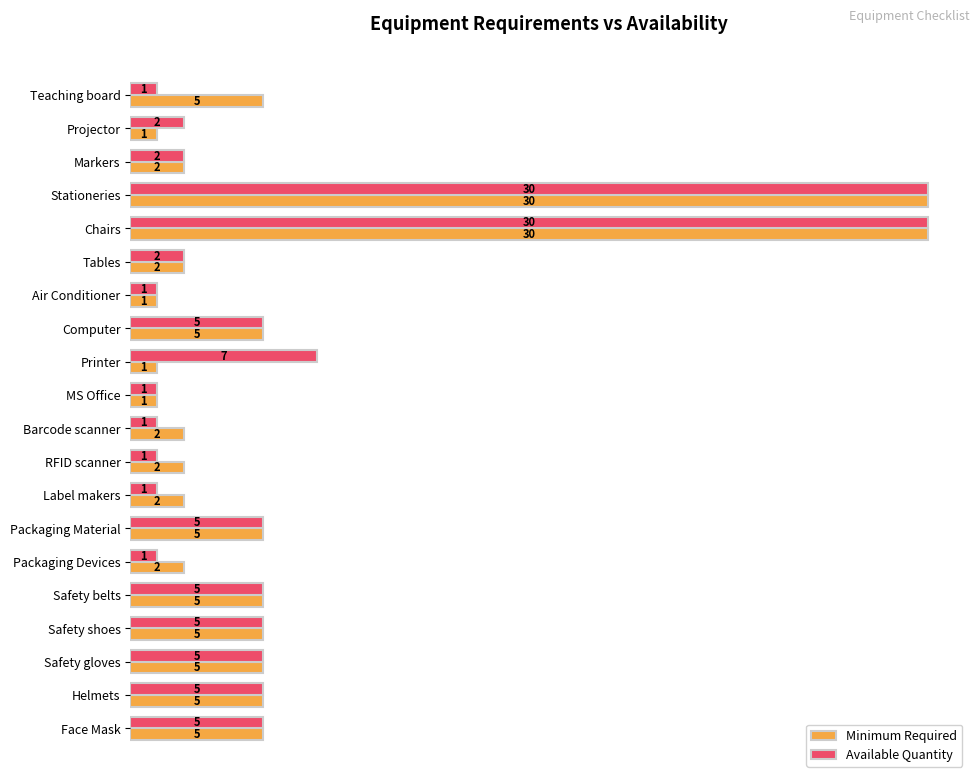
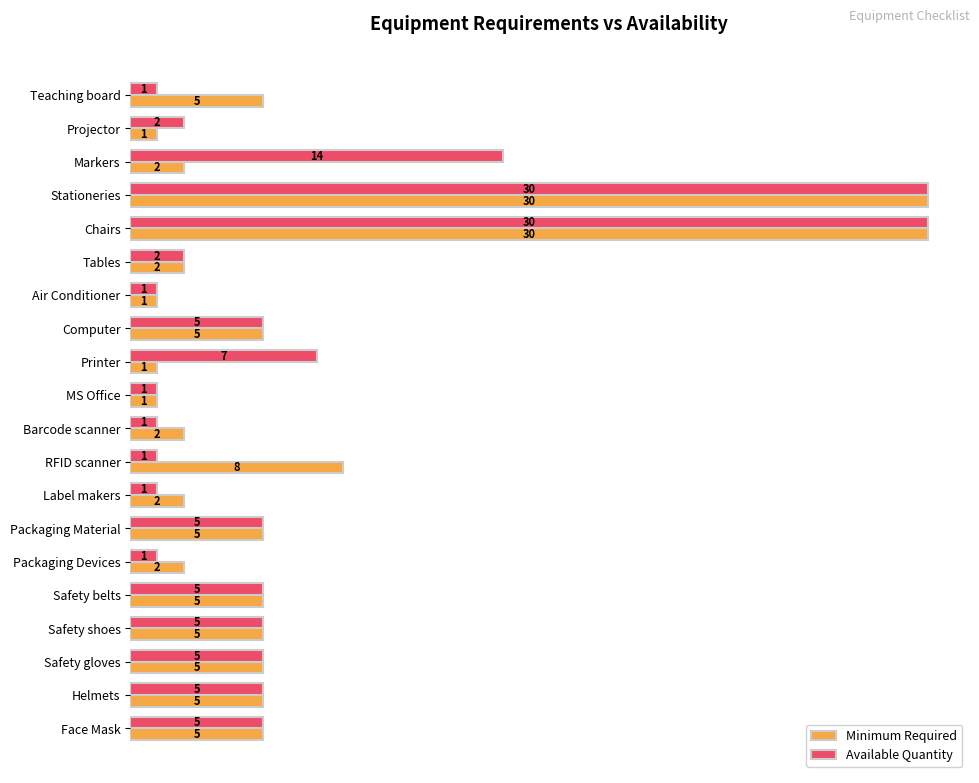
Available Quantity, Markers: 2 -> 14
Minimum Required, RFID scanner: 2 -> 8
